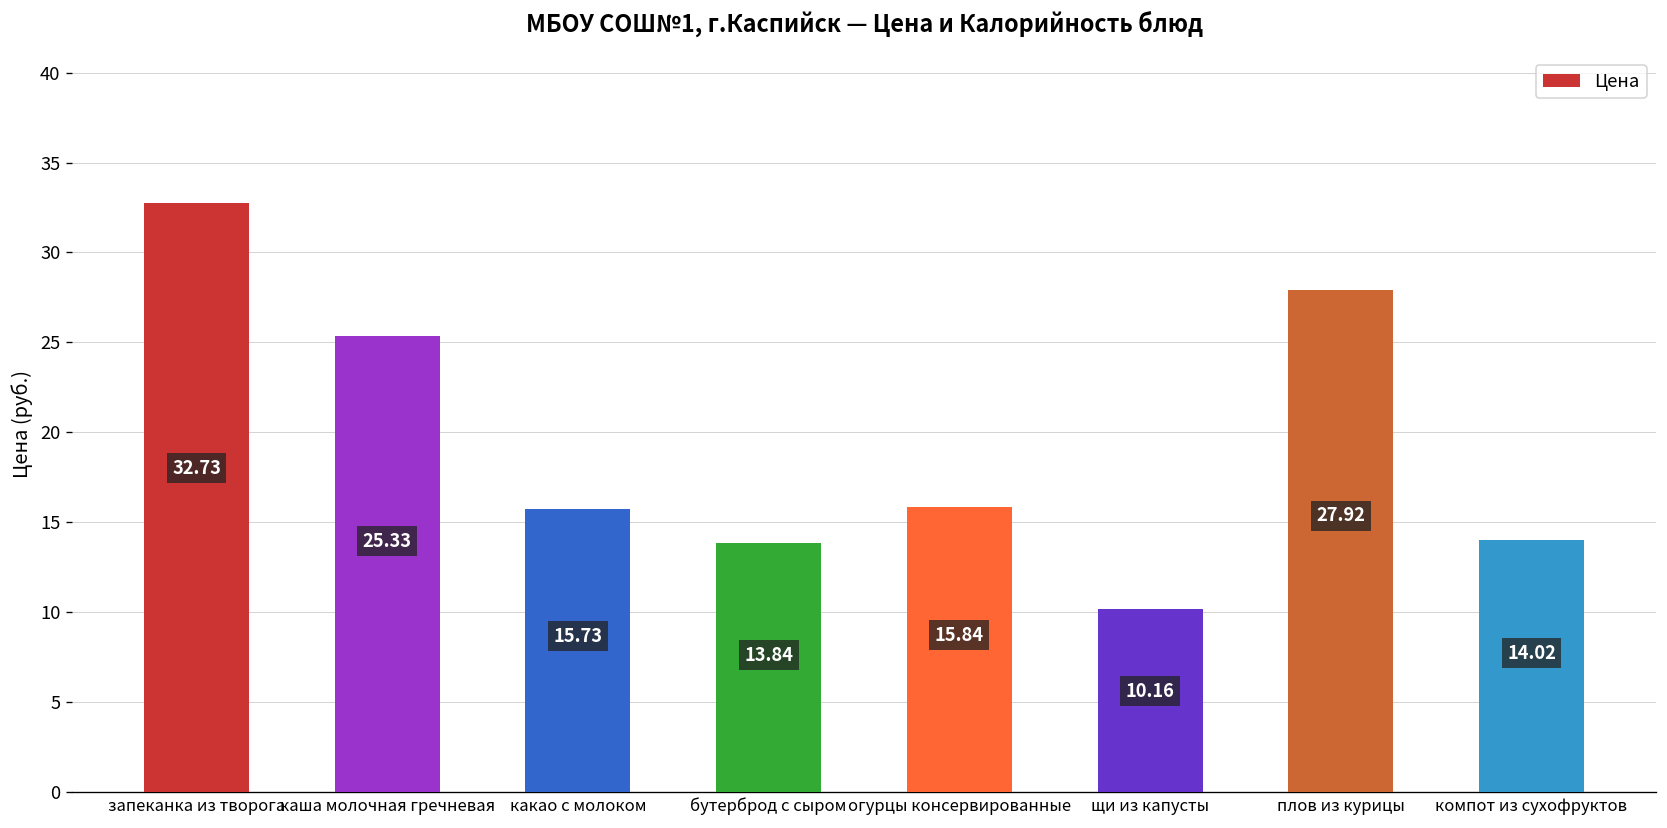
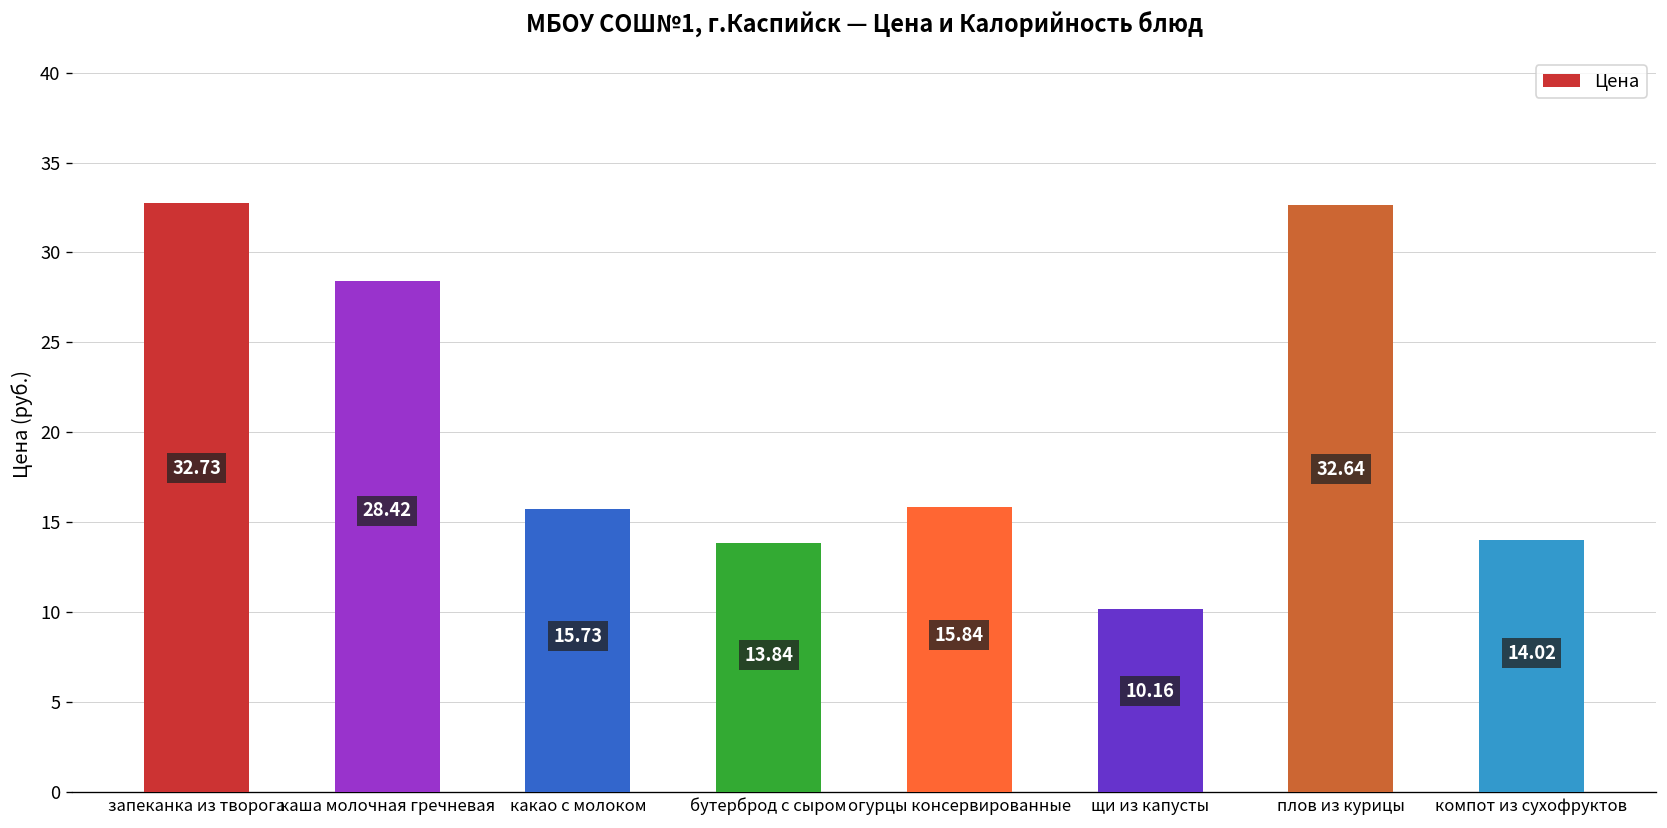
каша молочная гречневая: 25.33 -> 28.42
плов из курицы: 27.92 -> 32.64
